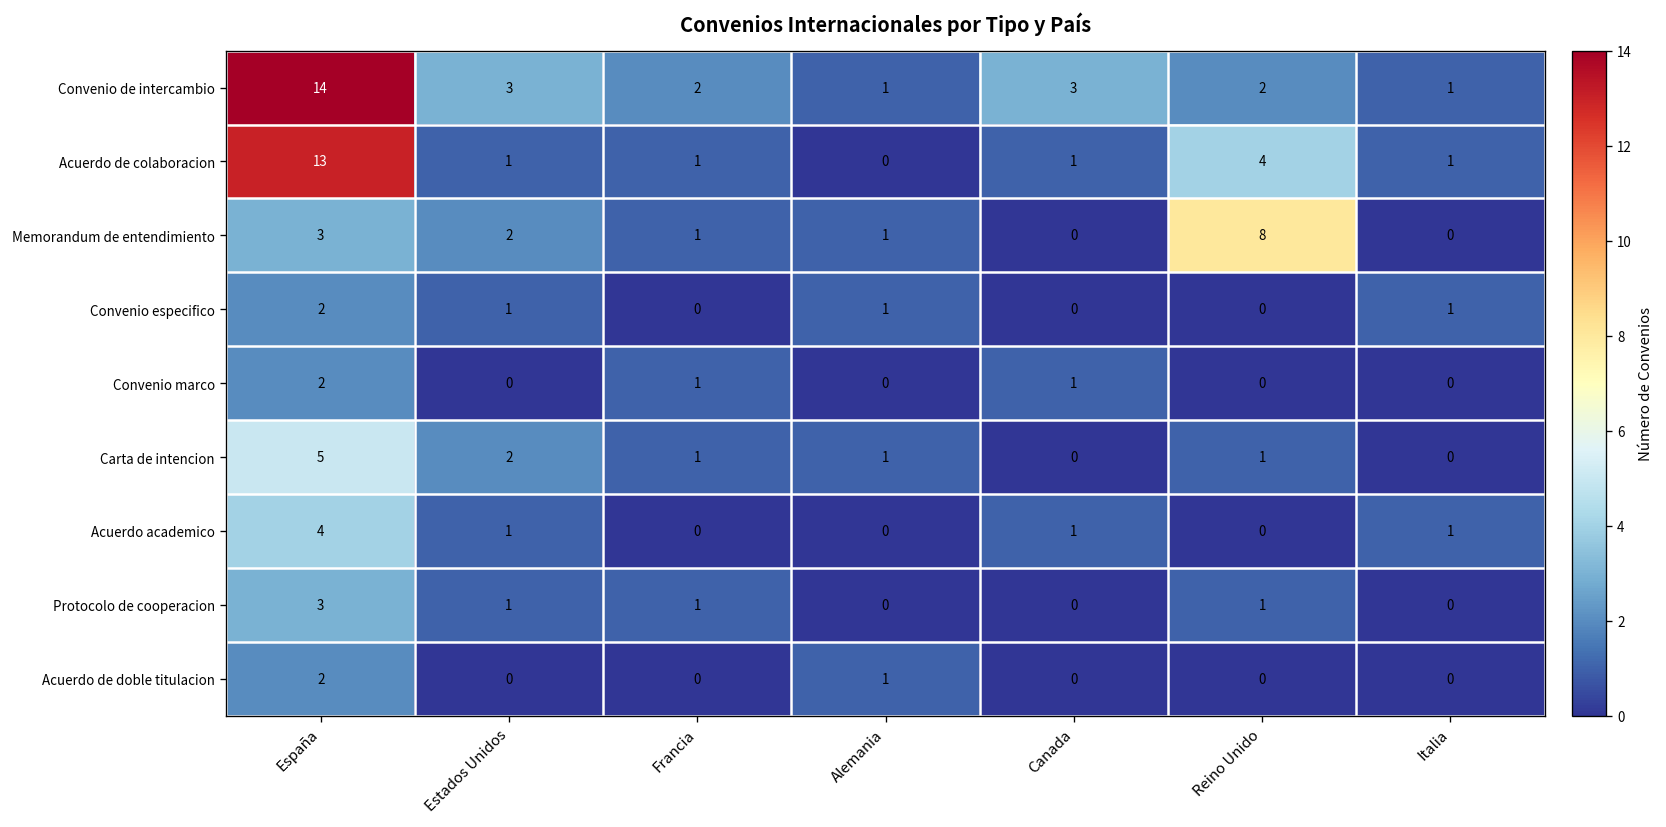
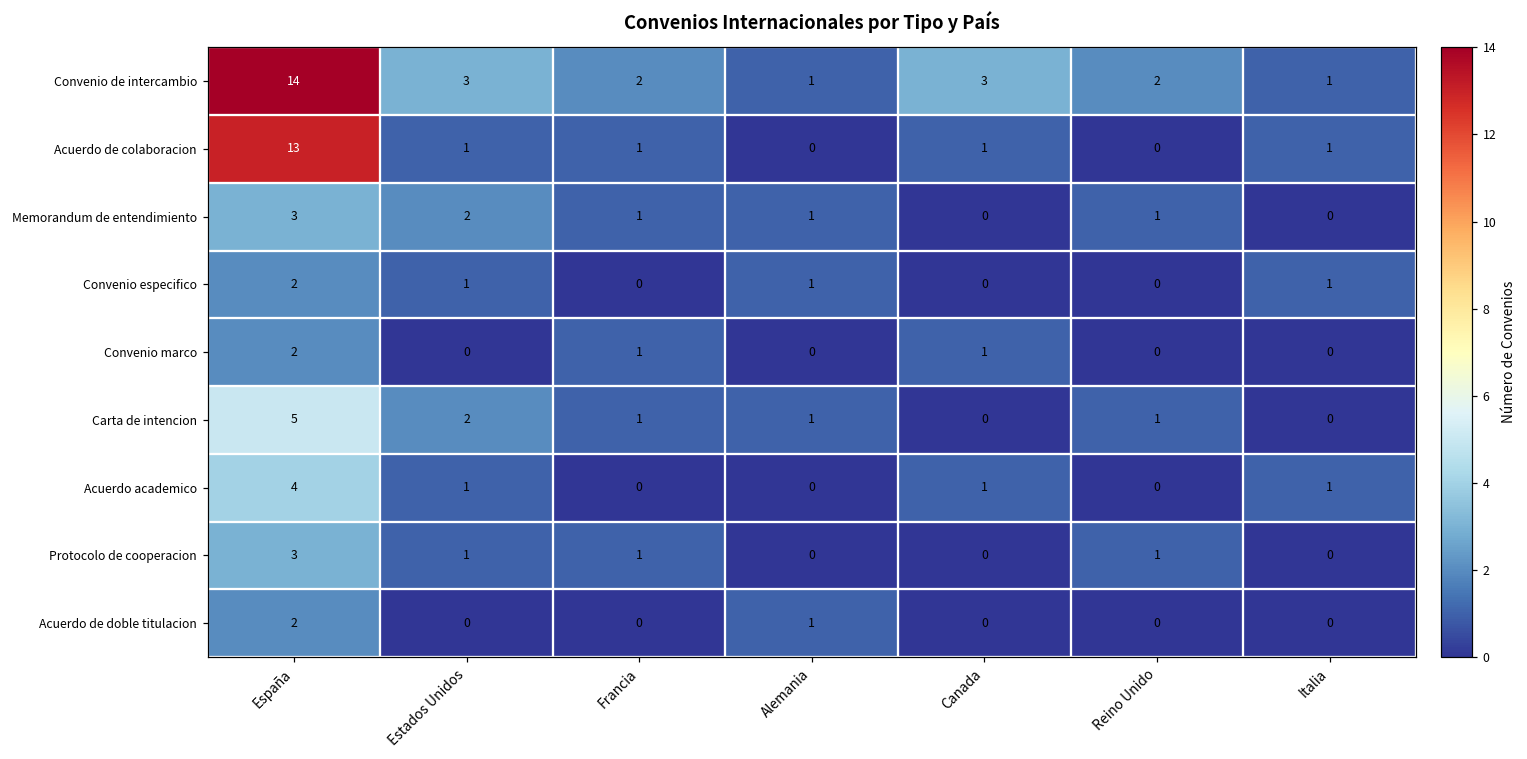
Acuerdo de colaboracion, Reino Unido: 4 -> 0
Memorandum de entendimiento, Reino Unido: 8 -> 1
